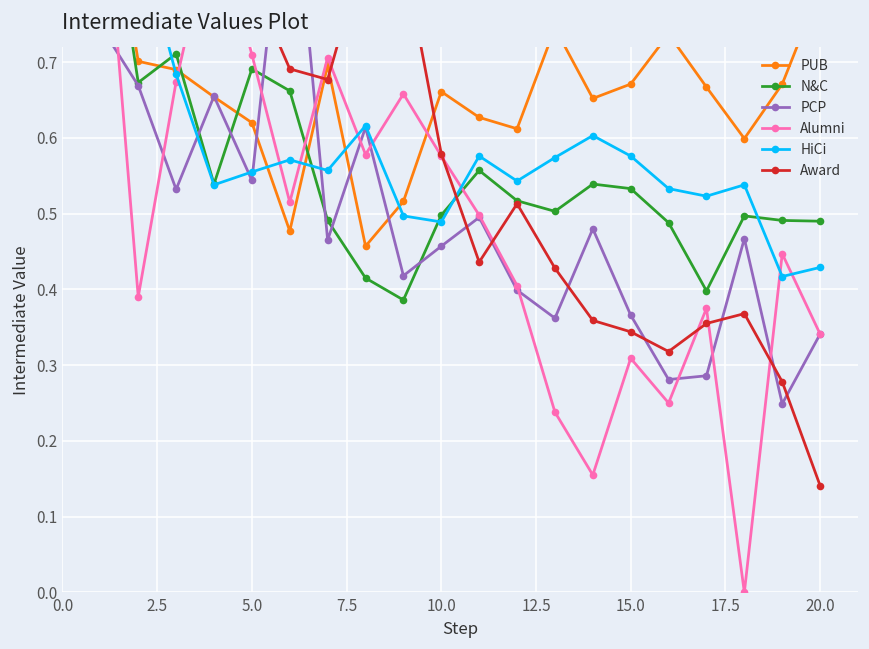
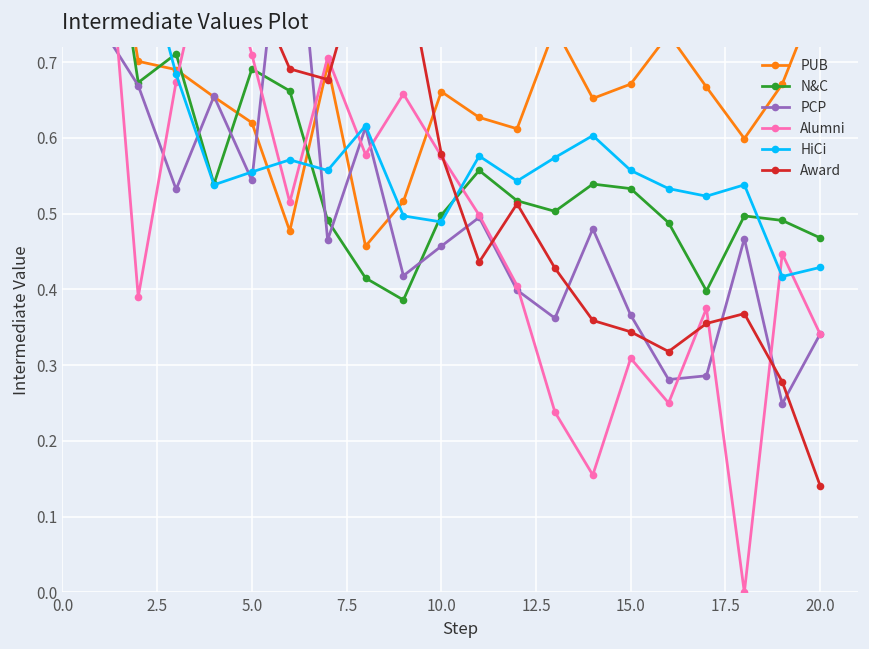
HiCi, 15.0: 0.58 -> 0.56
N&C, 20.0: 0.49 -> 0.47
